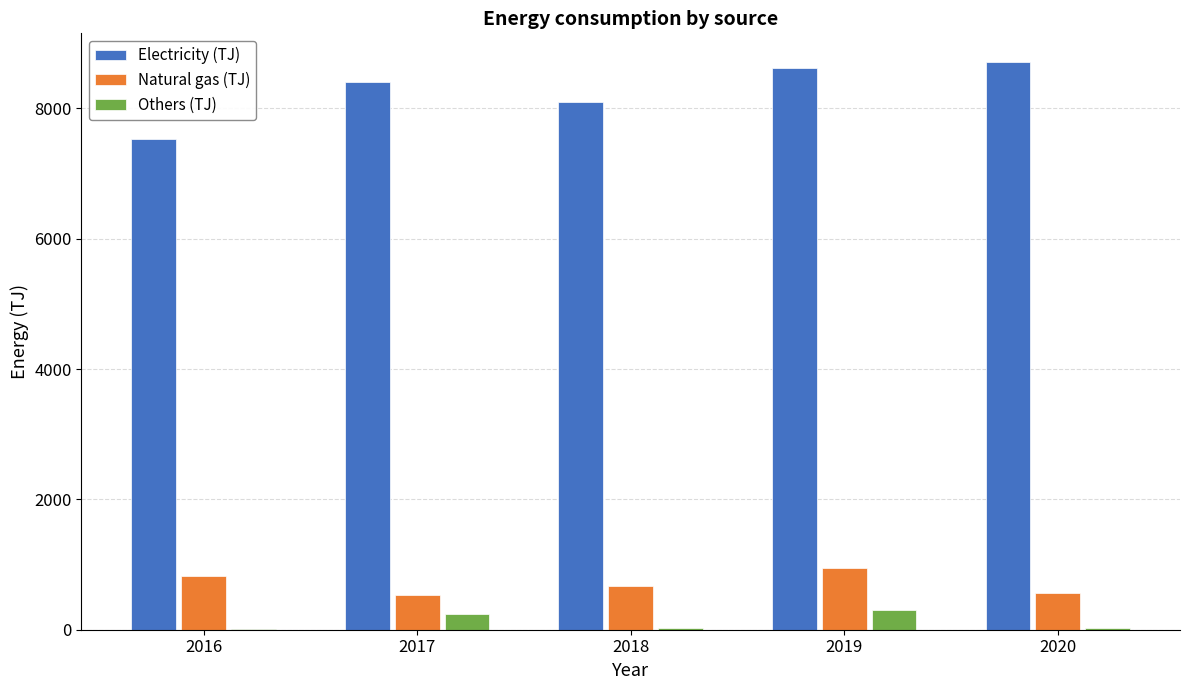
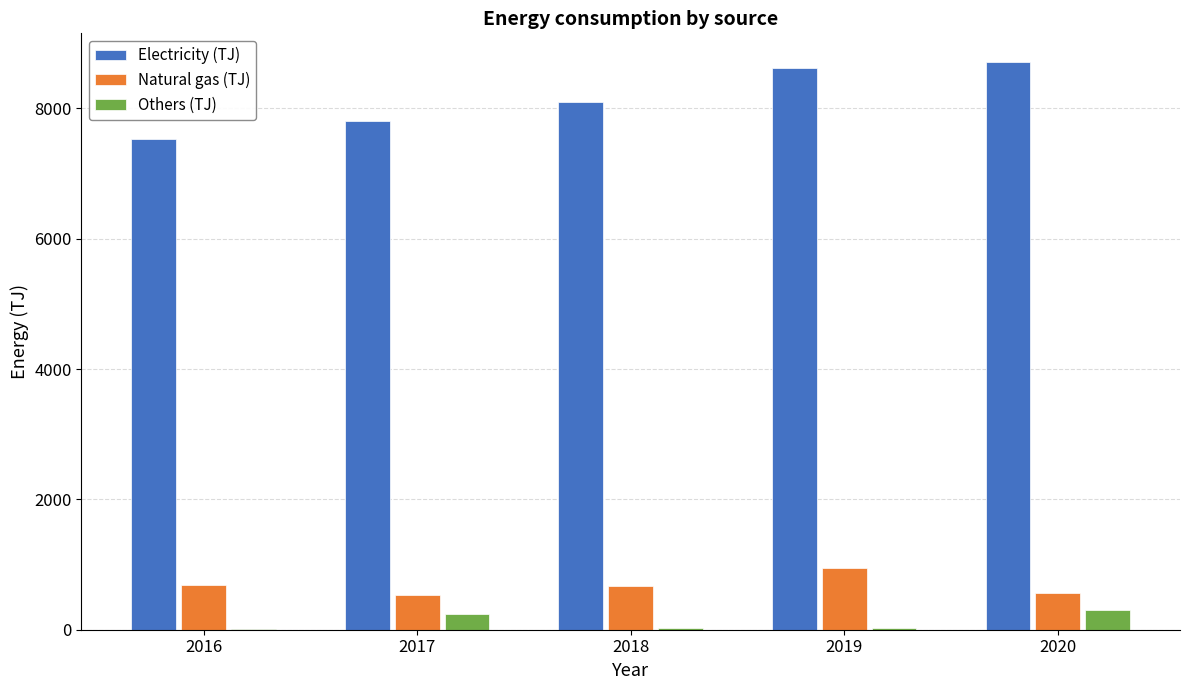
Natural gas (TJ), 2016: 800 -> 700
Electricity (TJ), 2017: 8400 -> 7800
Others (TJ), 2019: 300 -> 0
Others (TJ), 2020: 0 -> 300
